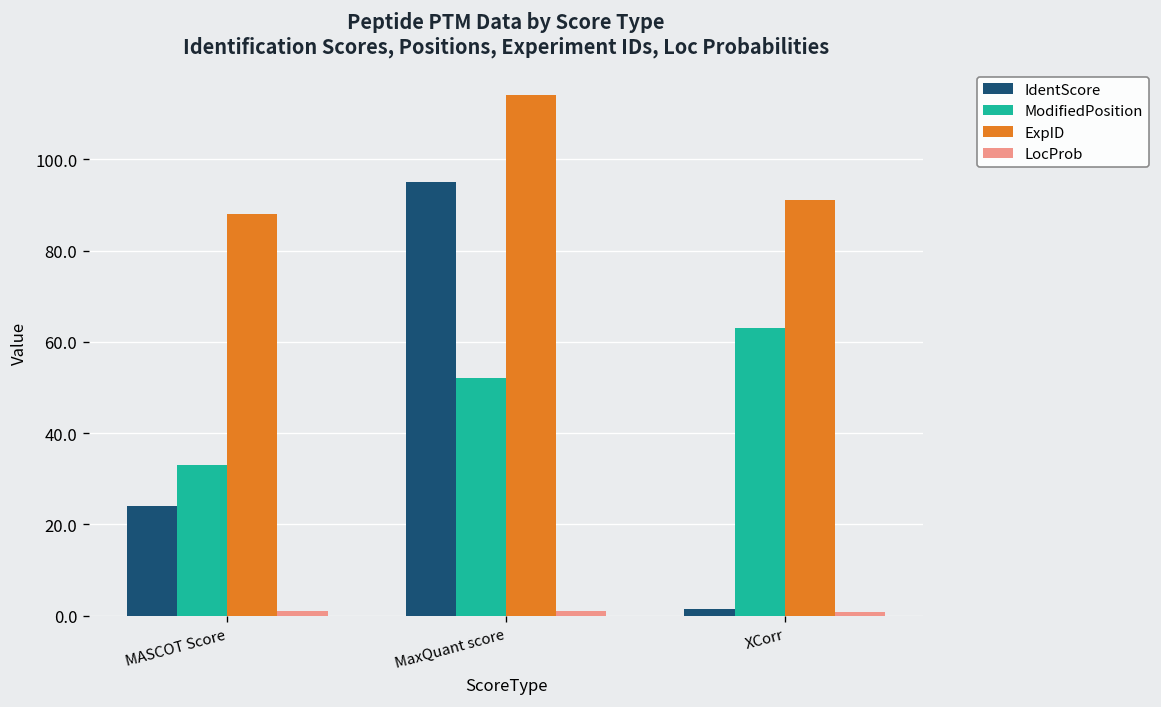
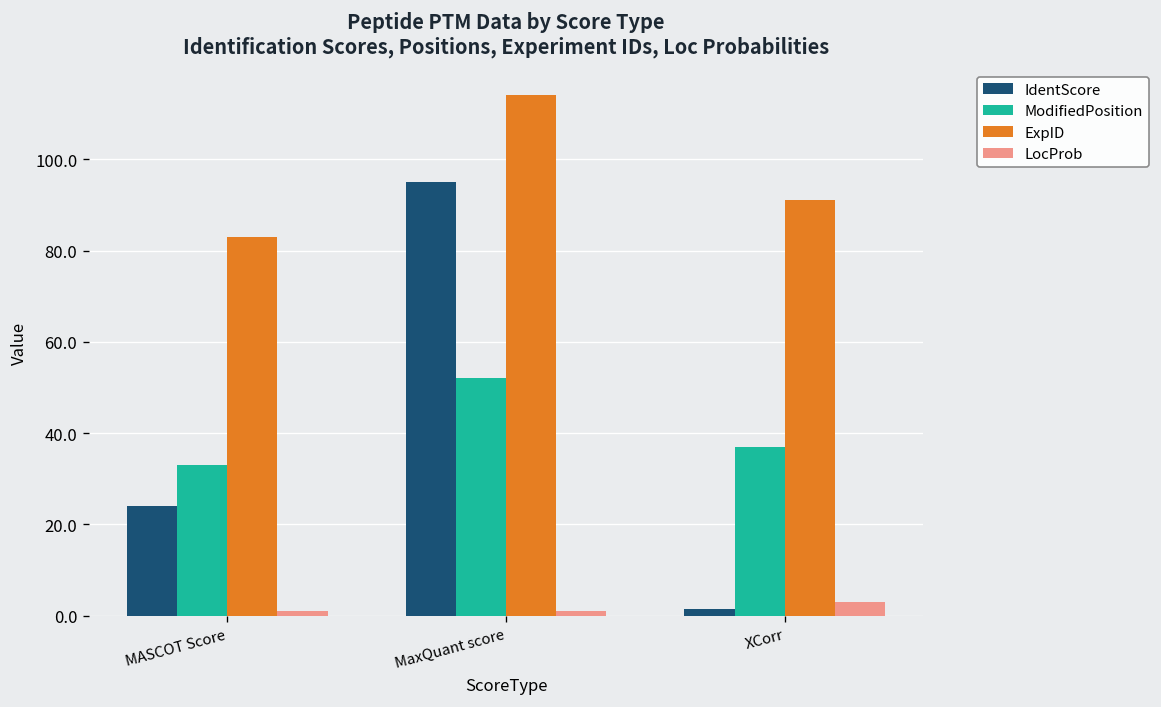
ExpID, MASCOT Score: 88 -> 83
ModifiedPosition, XCorr: 63 -> 37
LocProb, XCorr: 1 -> 3
